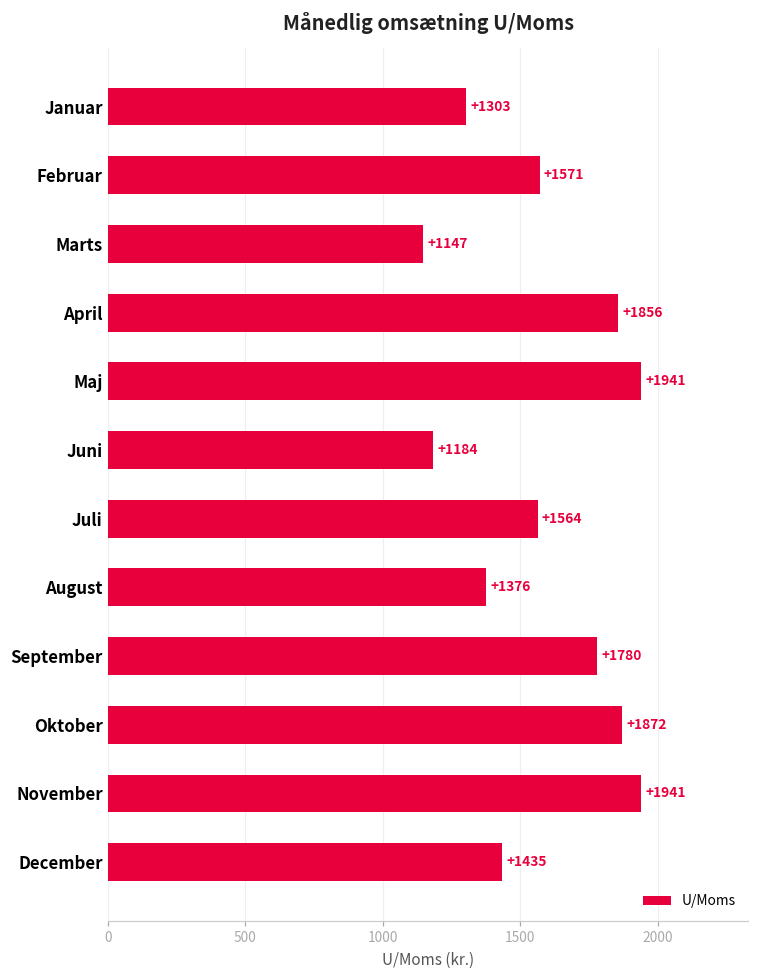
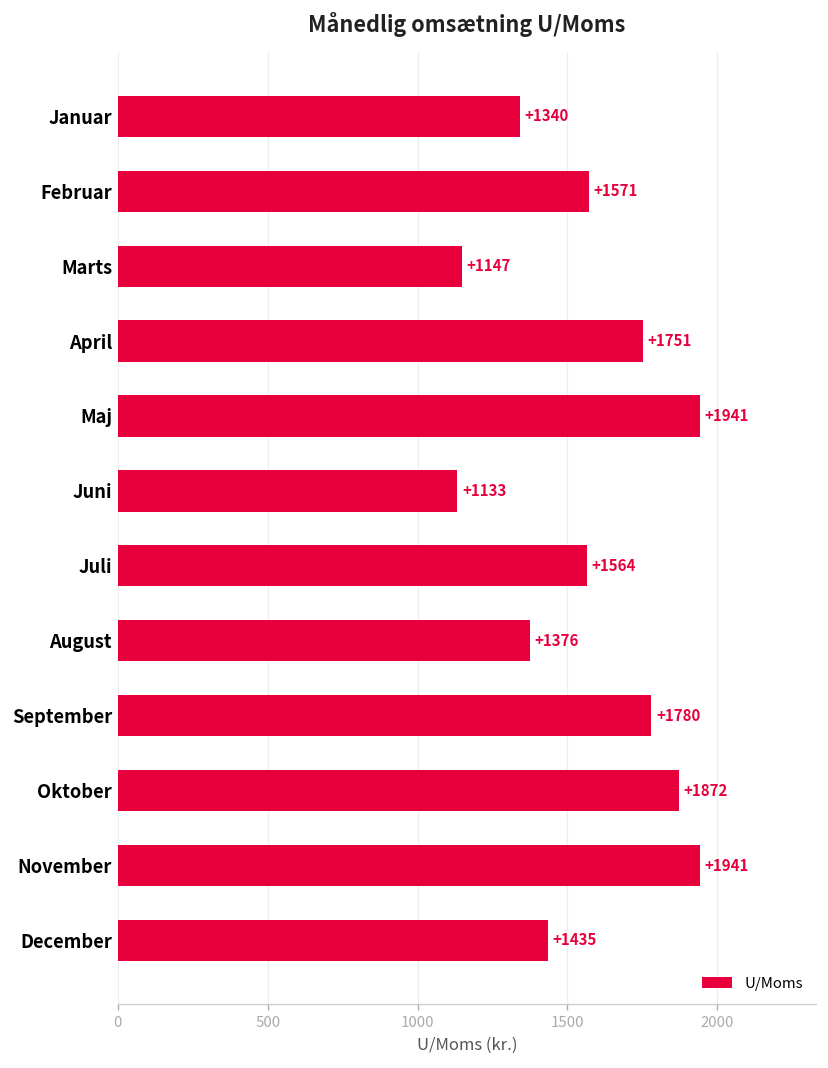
Januar: +1303 -> +1340
April: +1856 -> +1751
Juni: +1184 -> +1133
